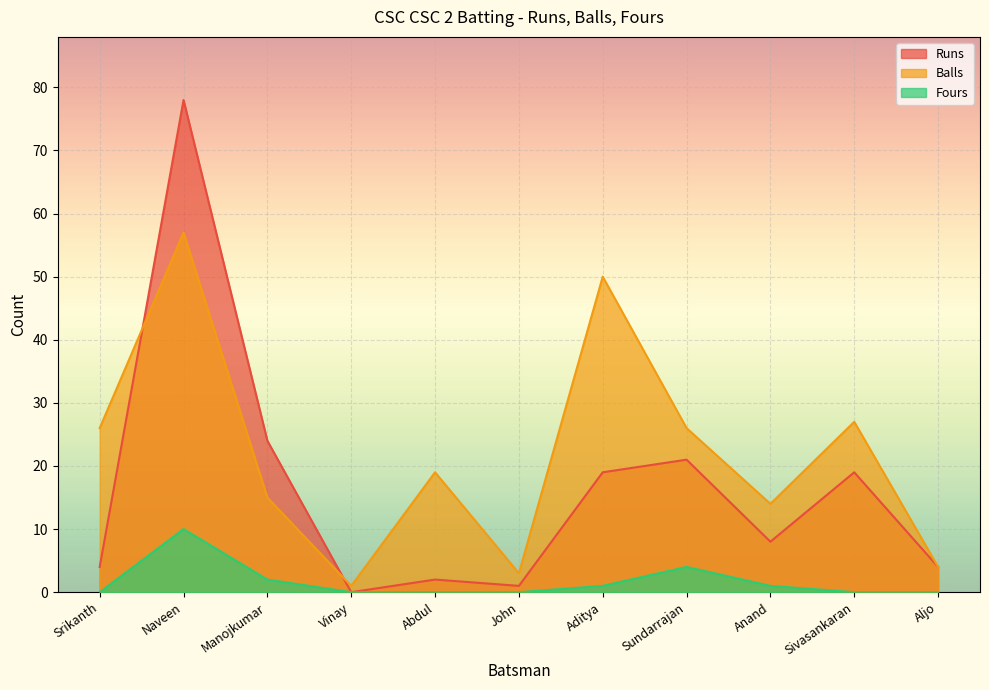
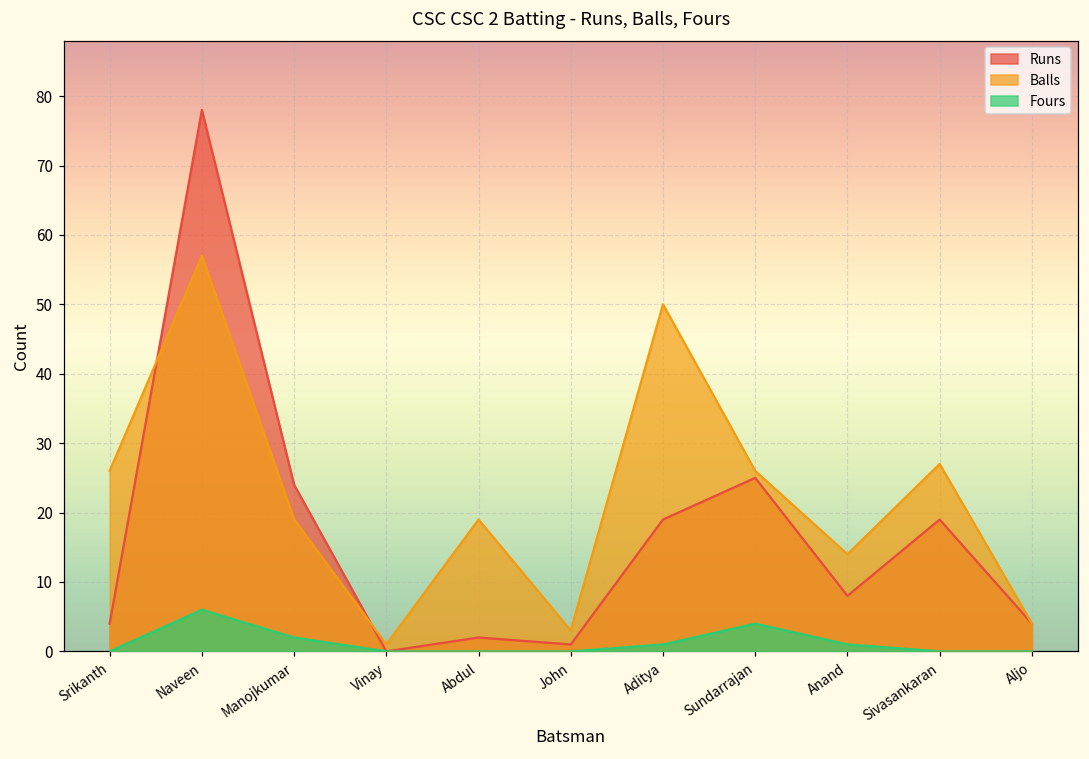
Fours, Naveen: 10 -> 6
Balls, Manojkumar: 15 -> 19
Runs, Sundarrajan: 21 -> 25
